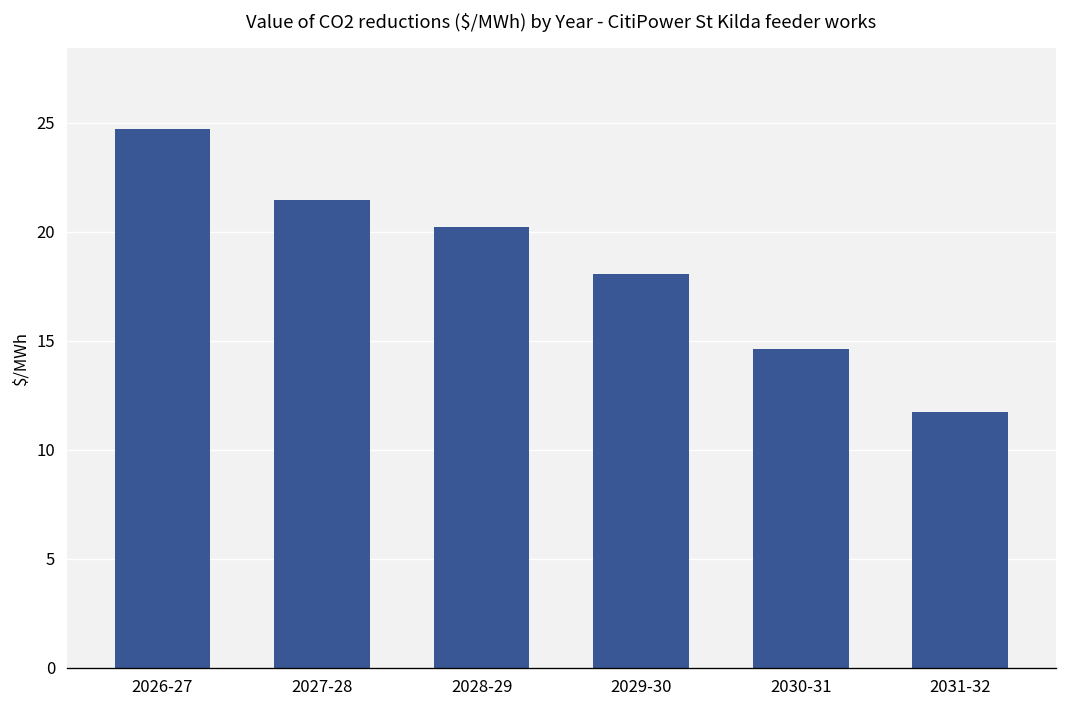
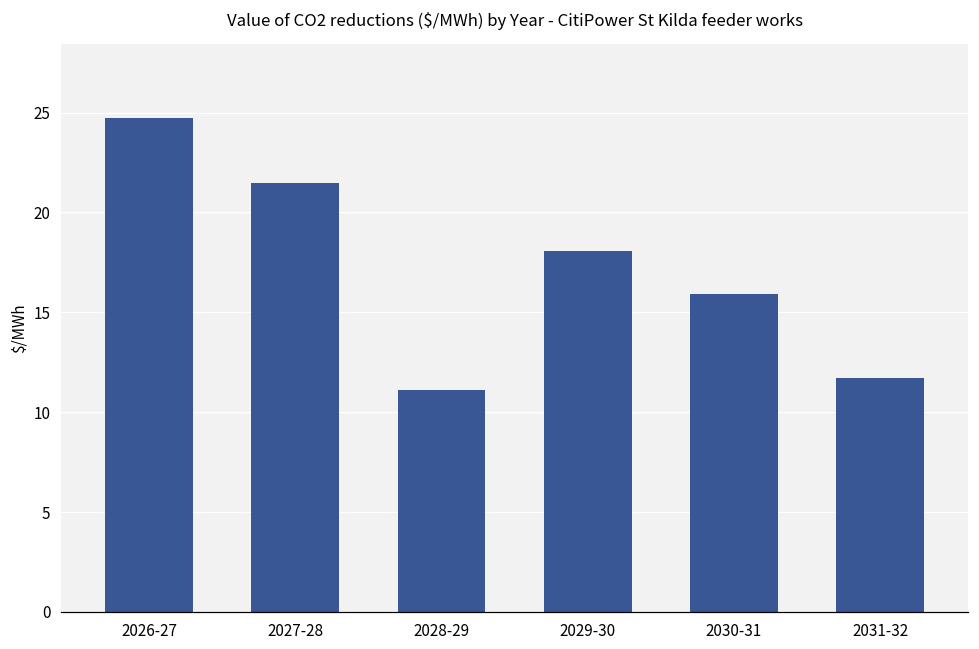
2028-29: 20.2 -> 11.1
2030-31: 14.6 -> 15.9
